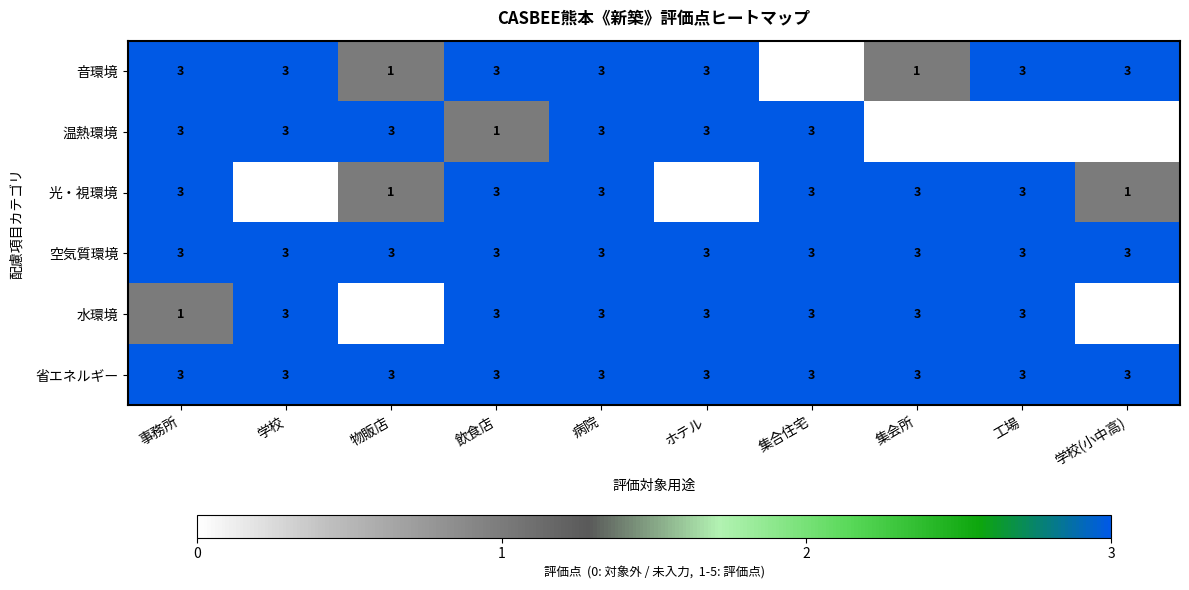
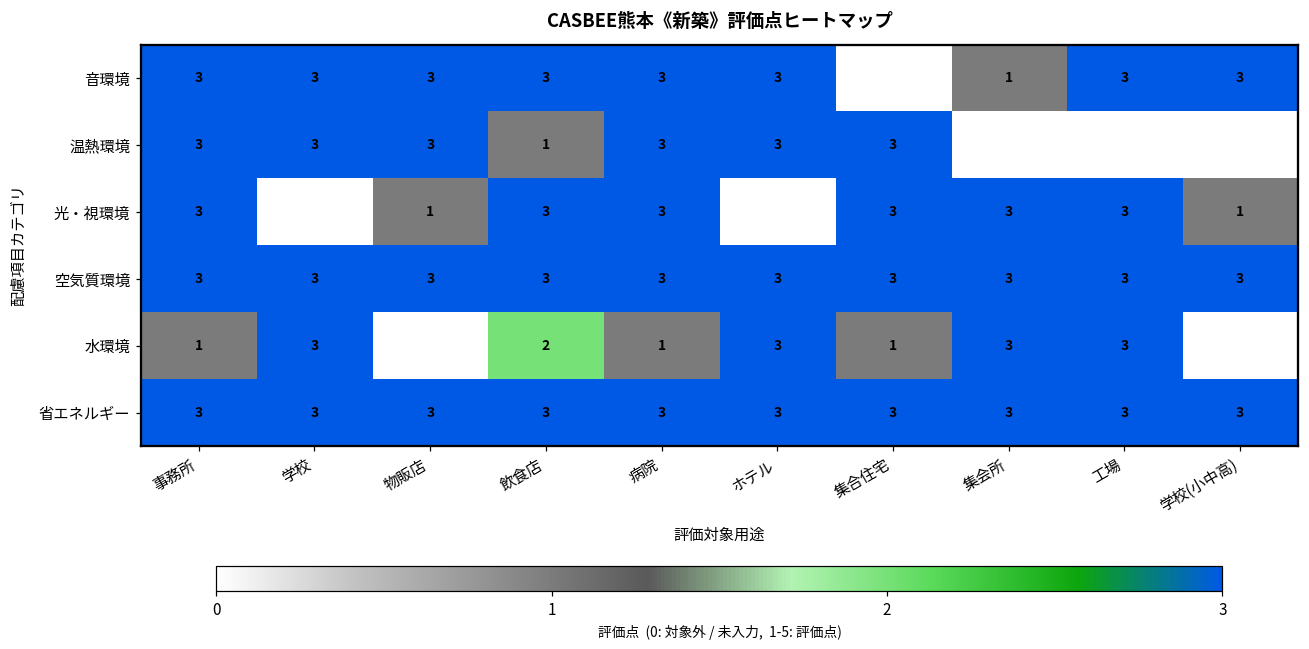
音環境, 物販店: 1 -> 3
水環境, 飲食店: 3 -> 2
水環境, 病院: 3 -> 1
水環境, 集合住宅: 3 -> 1
